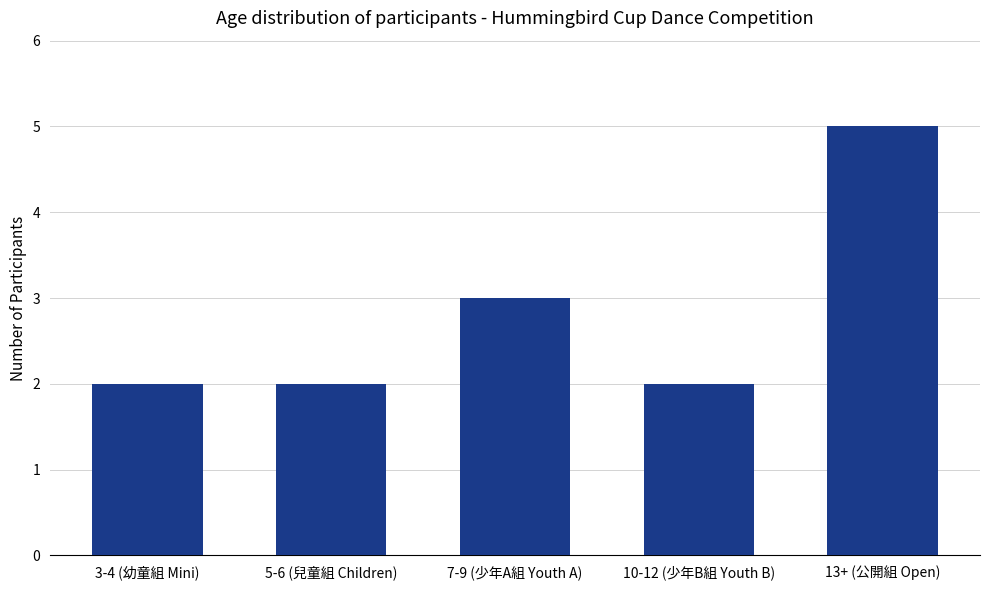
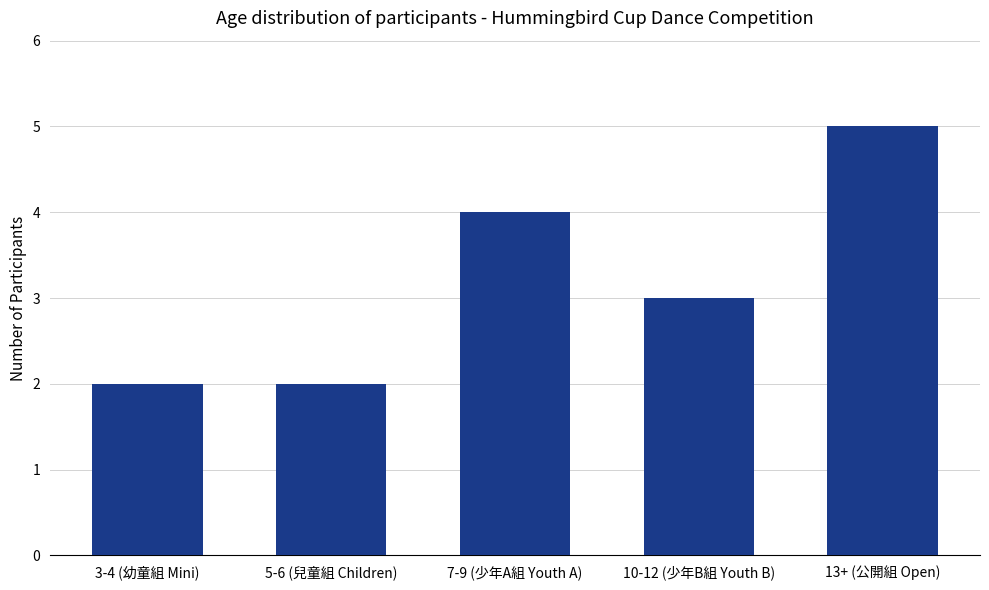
7-9 (少年A組 Youth A): 3 -> 4
10-12 (少年B組 Youth B): 2 -> 3
